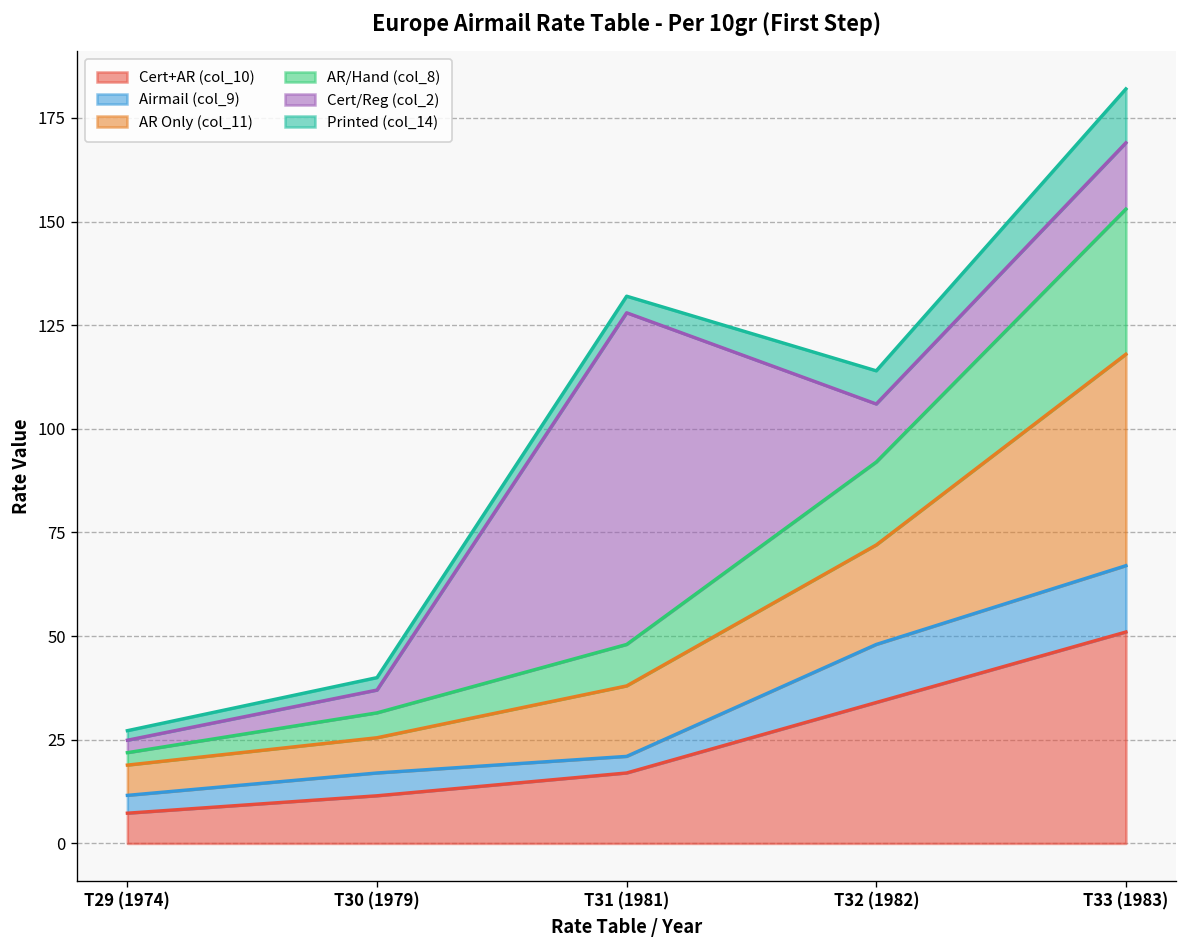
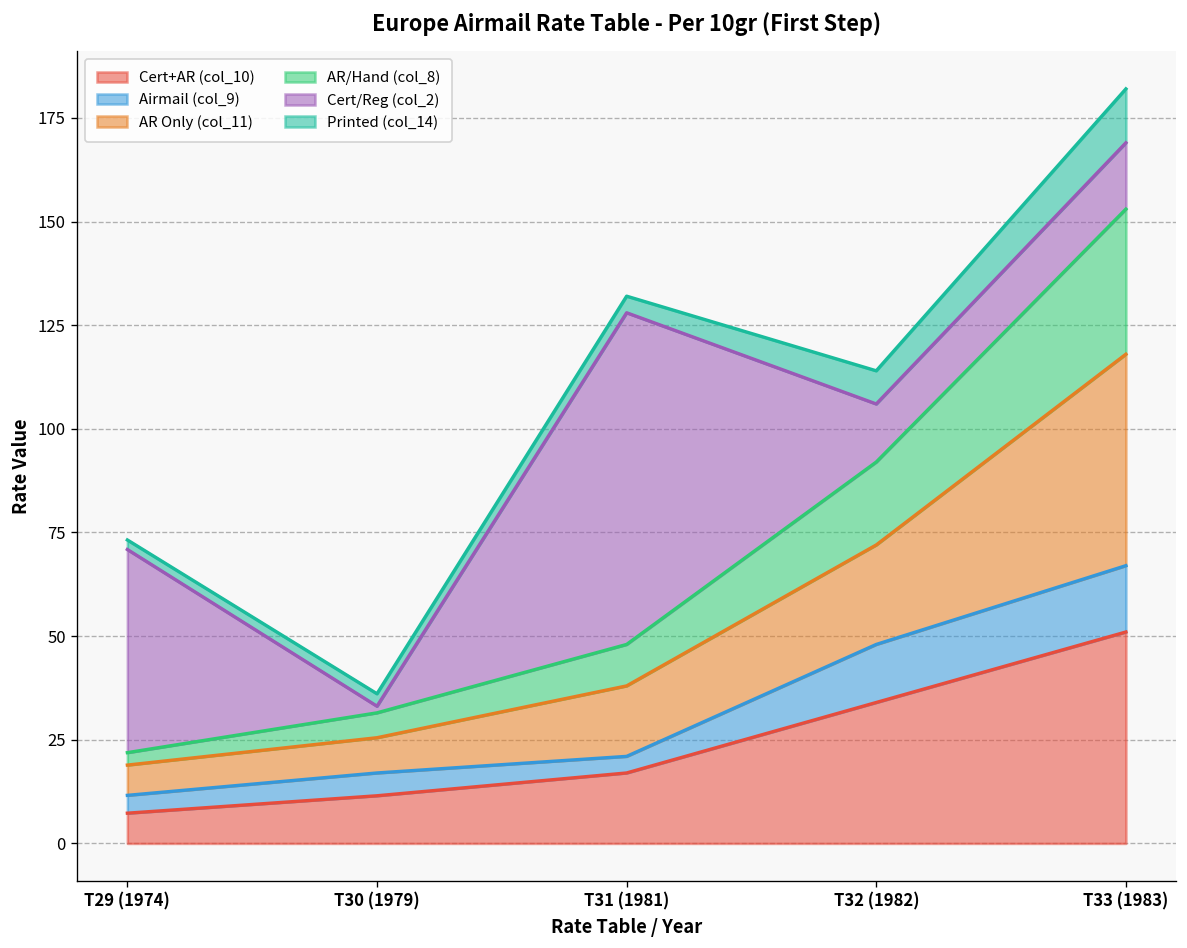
Cert/Reg (col_2), T29 (1974): 3 -> 49
Cert/Reg (col_2), T30 (1979): 6 -> 2
